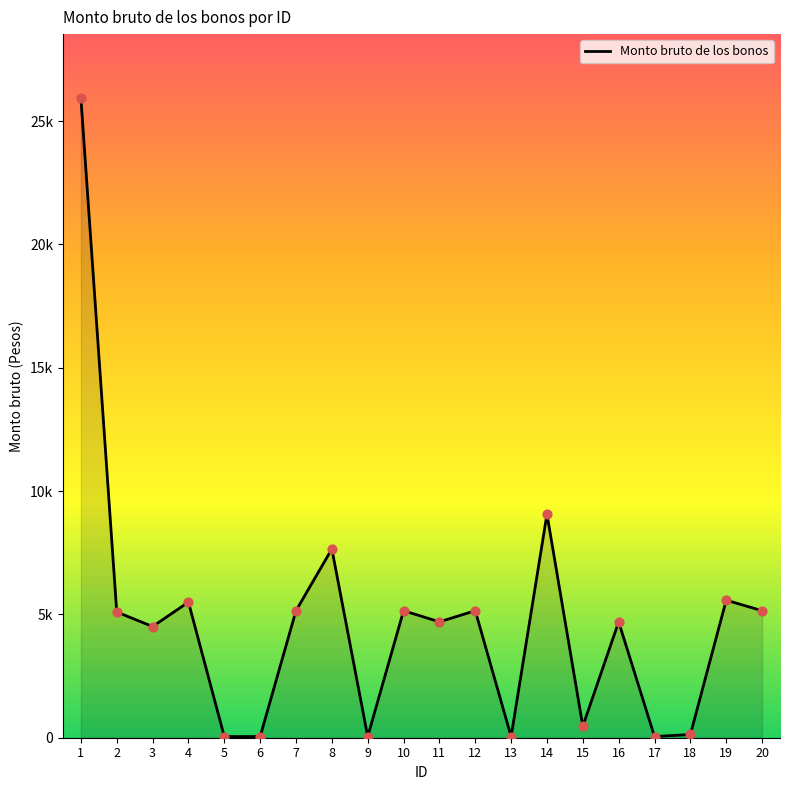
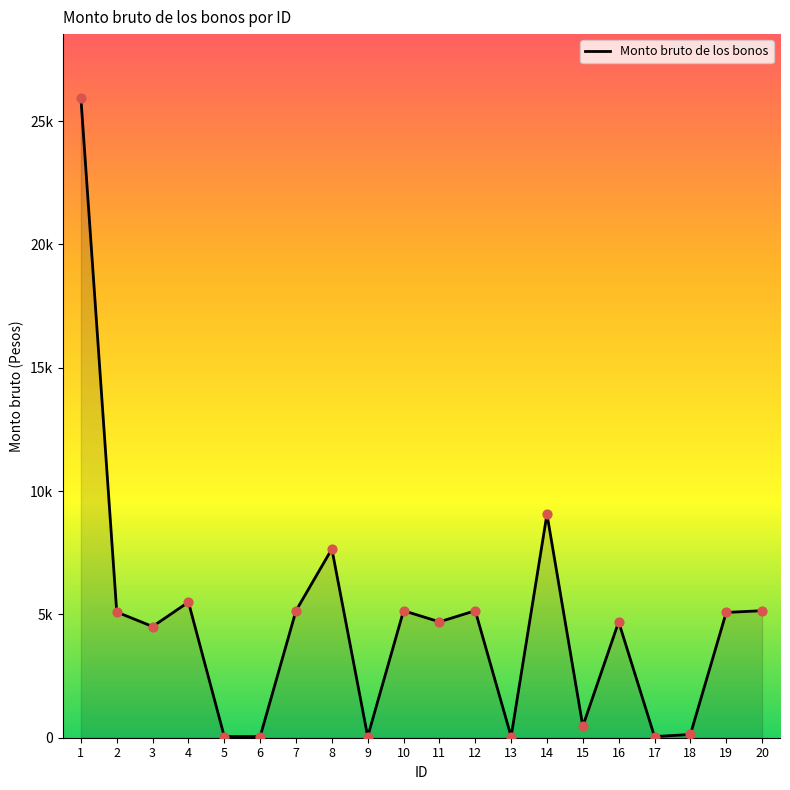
19: 5600 -> 5100
